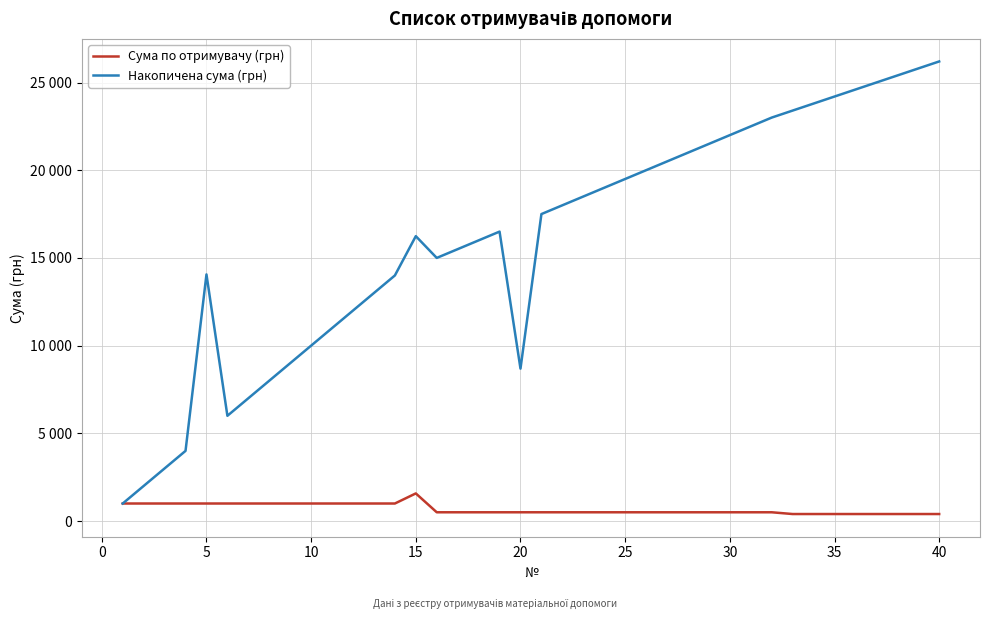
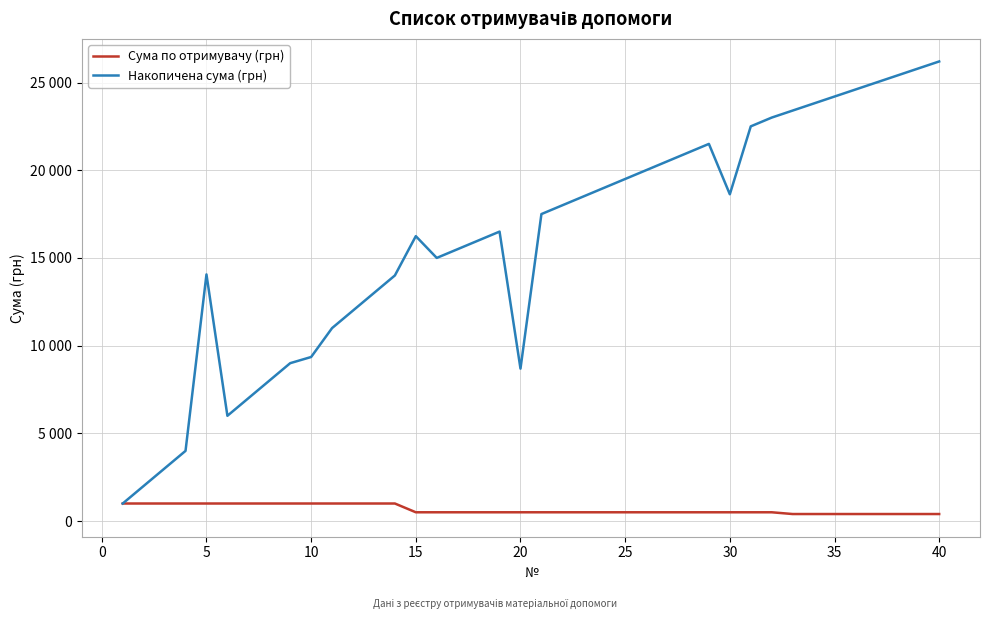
Накопичена сума (грн), 10: 10000 -> 9400
Сума по отримувачу (грн), 15: 1600 -> 500
Накопичена сума (грн), 30: 22000 -> 18600
